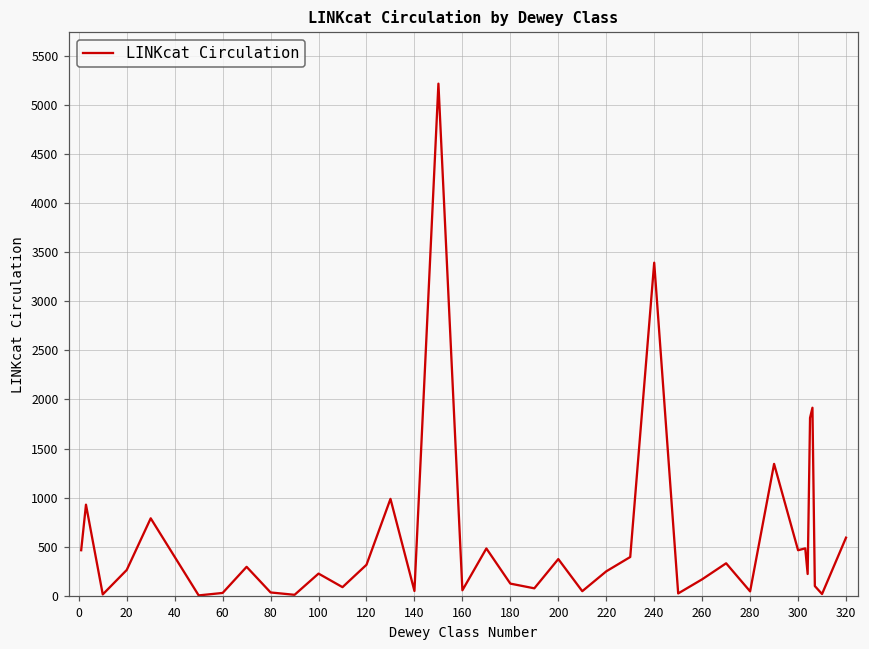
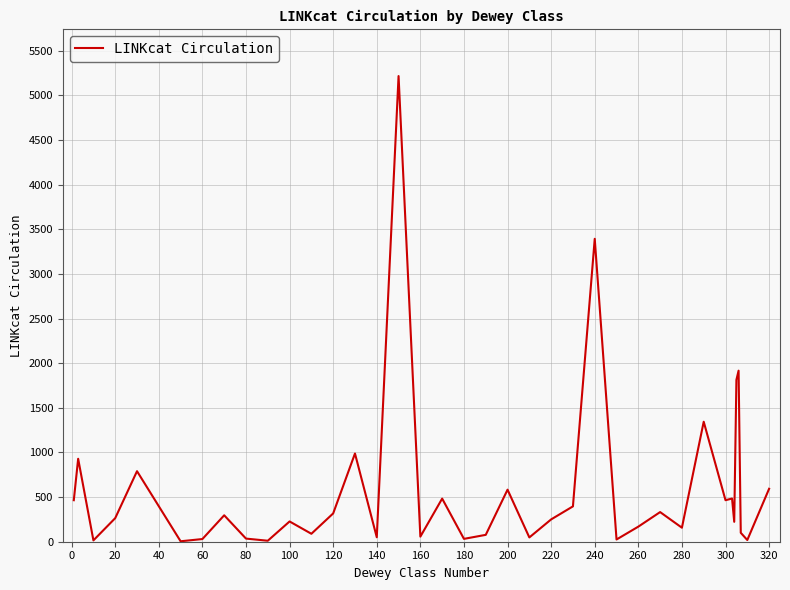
180: 100 -> 0
200: 400 -> 600
280: 0 -> 200
